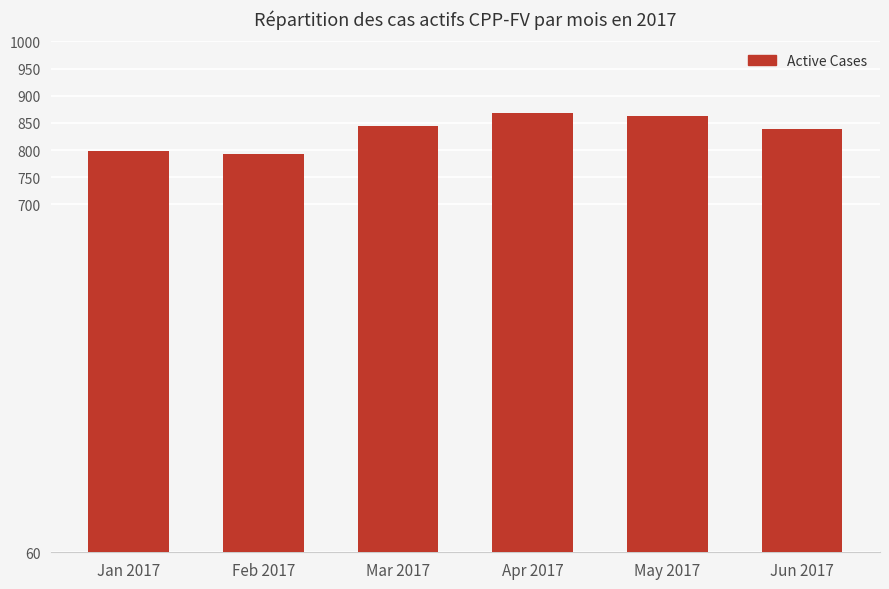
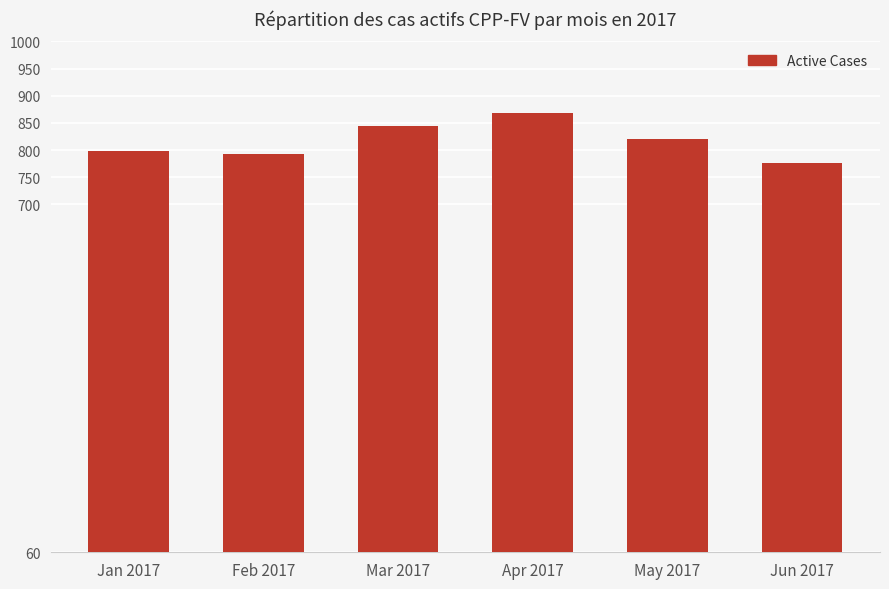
May 2017: 860 -> 820
Jun 2017: 840 -> 780
